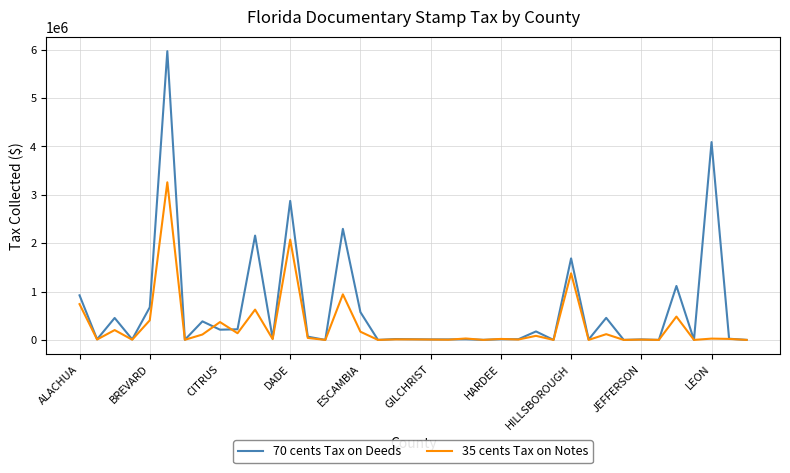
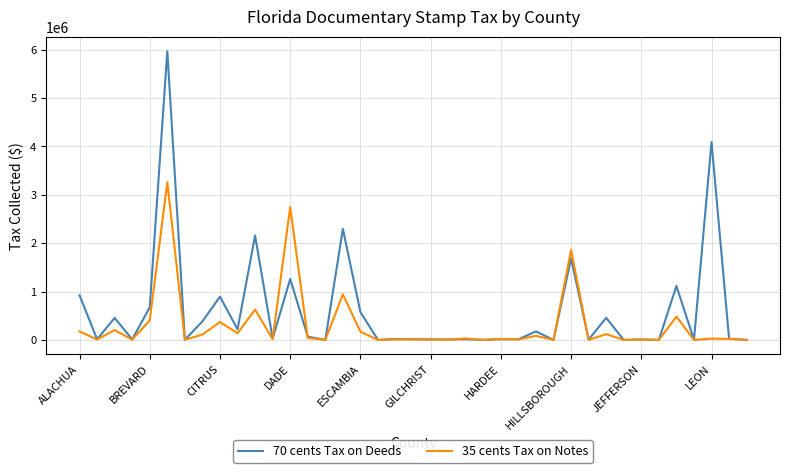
35 cents Tax on Notes, ALACHUA: 700000 -> 200000
70 cents Tax on Deeds, CITRUS: 200000 -> 900000
70 cents Tax on Deeds, DADE: 2900000 -> 1300000
35 cents Tax on Notes, DADE: 2100000 -> 2700000
35 cents Tax on Notes, HILLSBOROUGH: 1400000 -> 1900000
